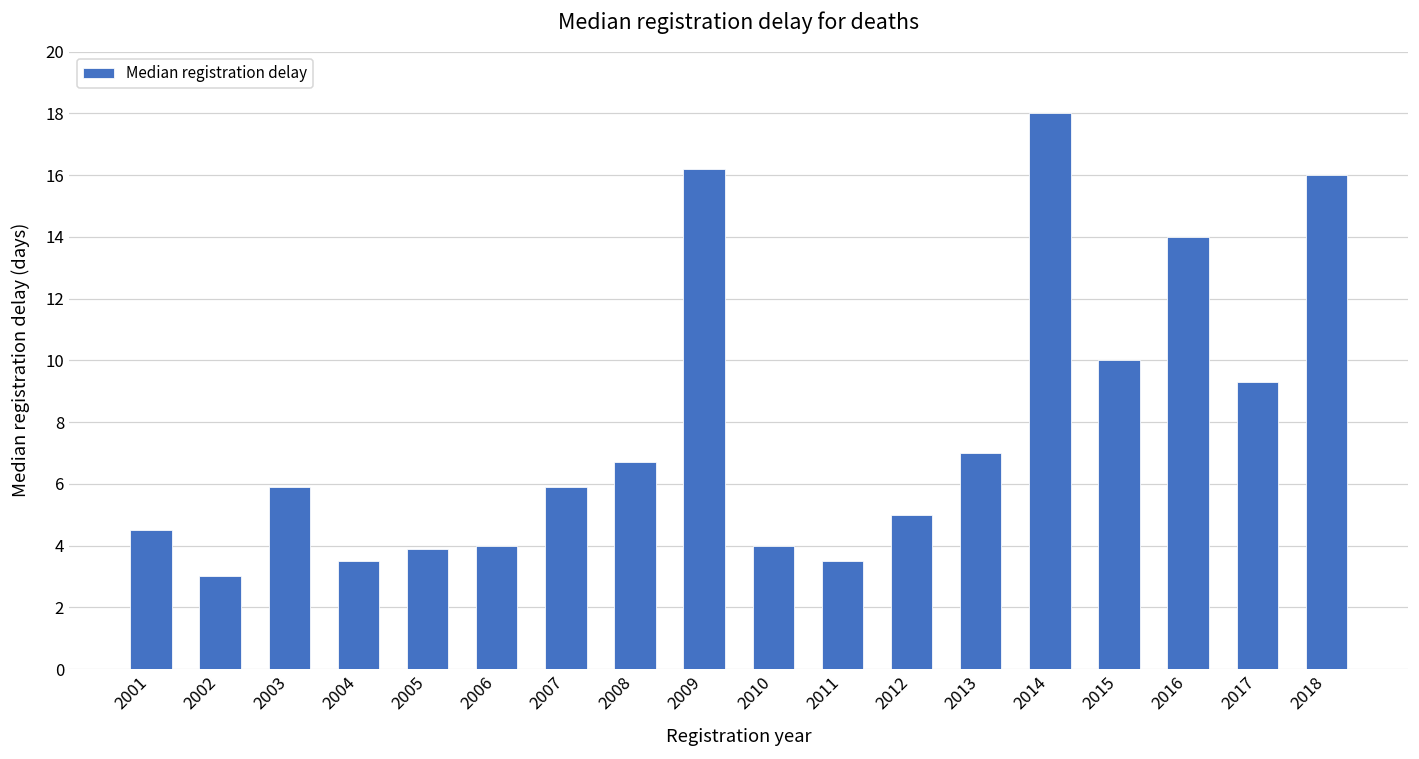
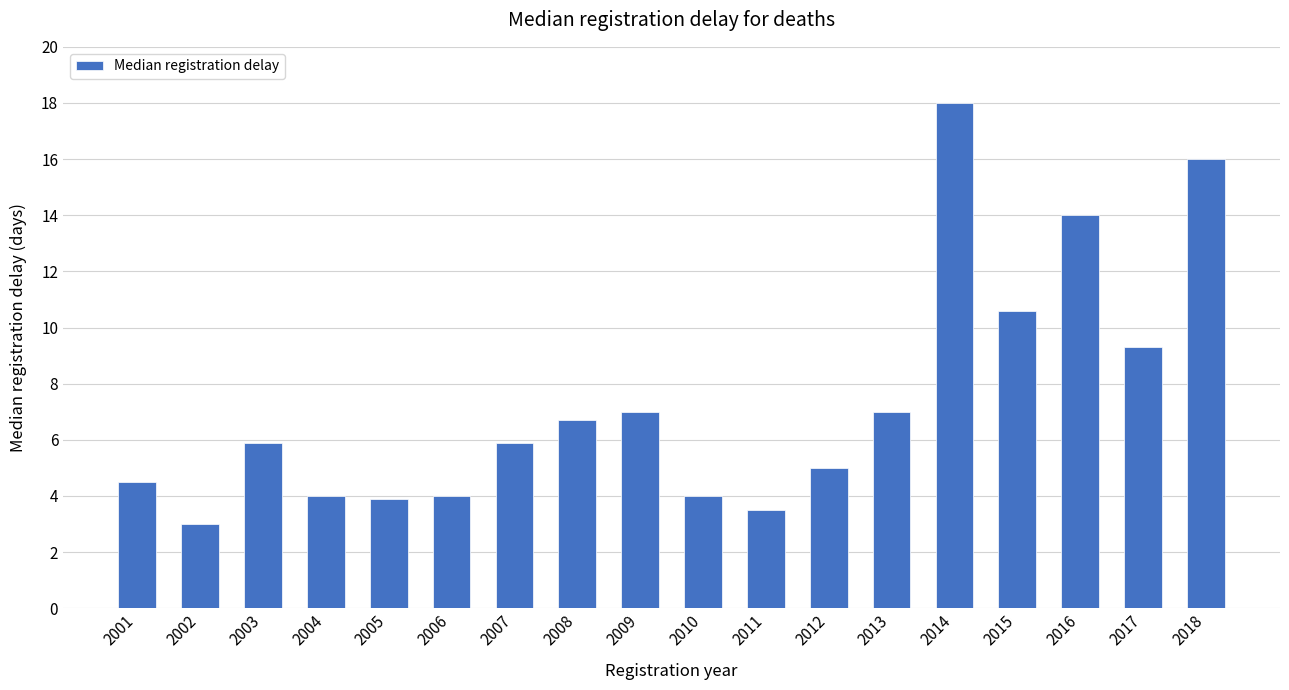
2004: 3.5 -> 4.0
2009: 16.2 -> 7.0
2015: 10.0 -> 10.6
